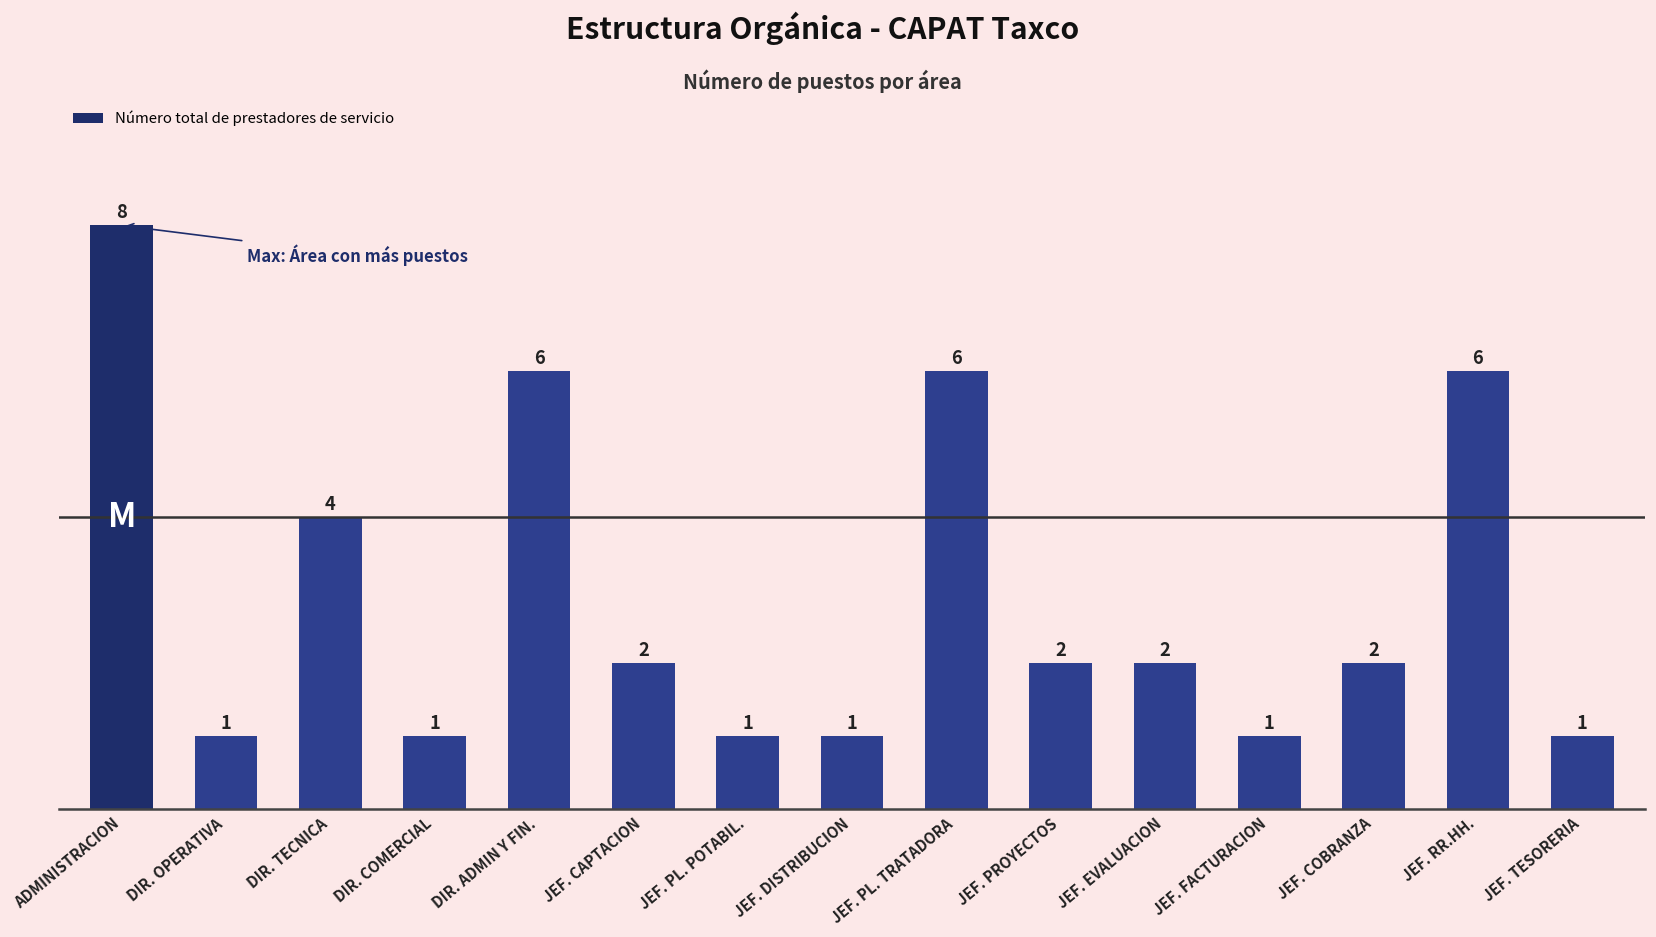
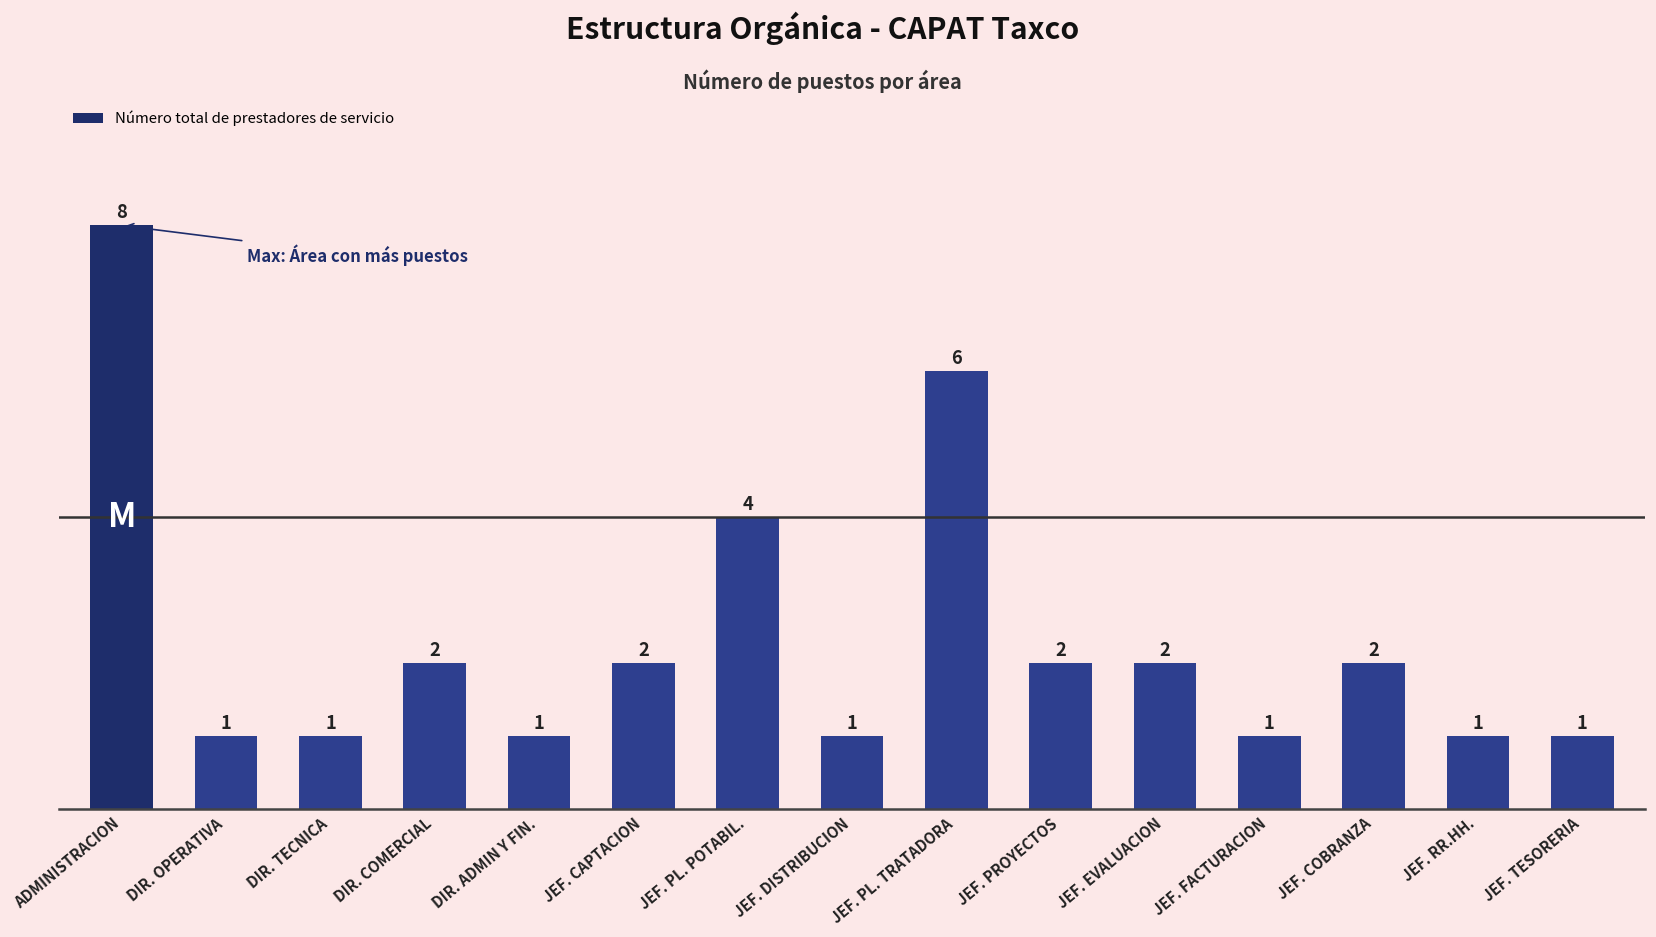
DIR. TECNICA: 4 -> 1
DIR. COMERCIAL: 1 -> 2
DIR. ADMIN Y FIN.: 6 -> 1
JEF. PL. POTABIL.: 1 -> 4
JEF. RR.HH.: 6 -> 1
